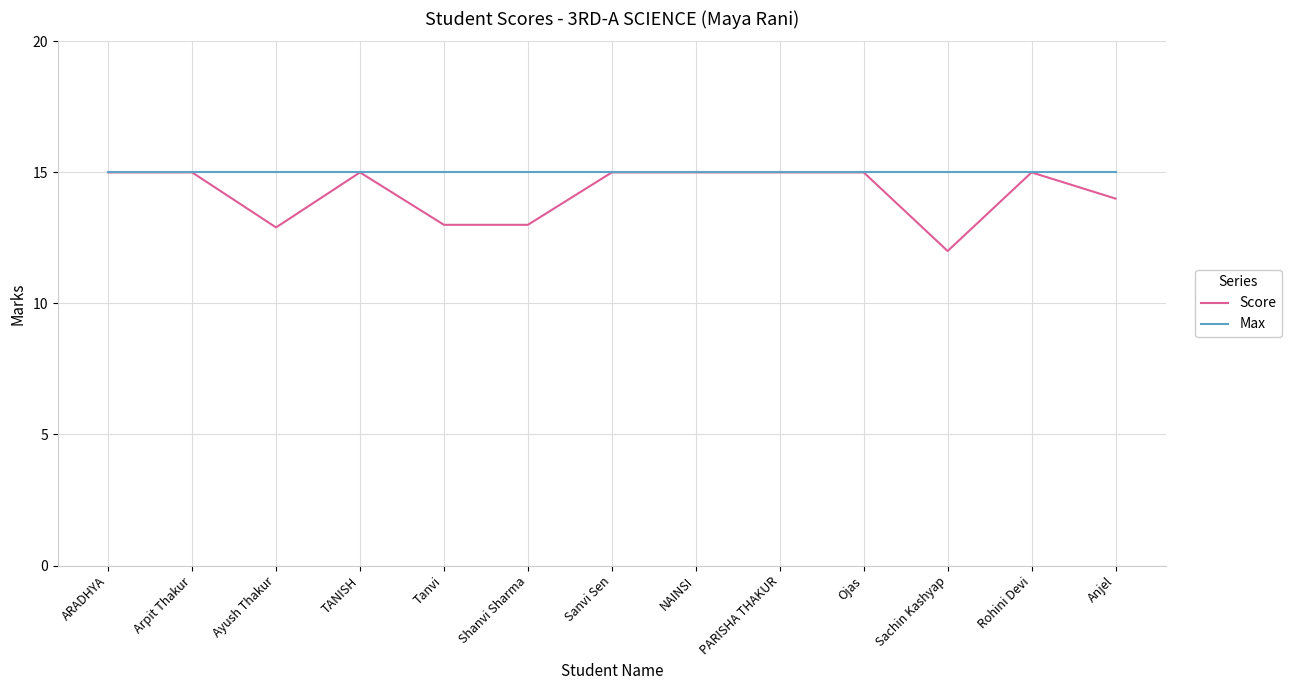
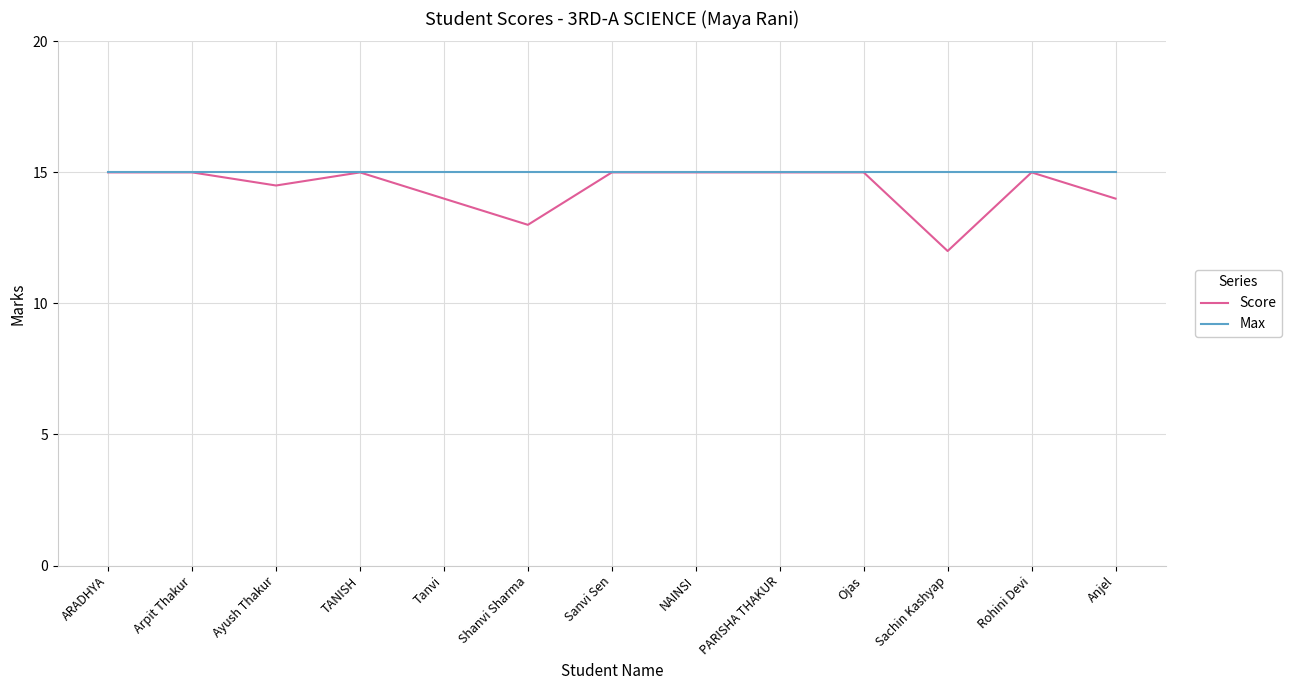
Score, Ayush Thakur: 12.9 -> 14.5
Score, Tanvi: 13 -> 14
